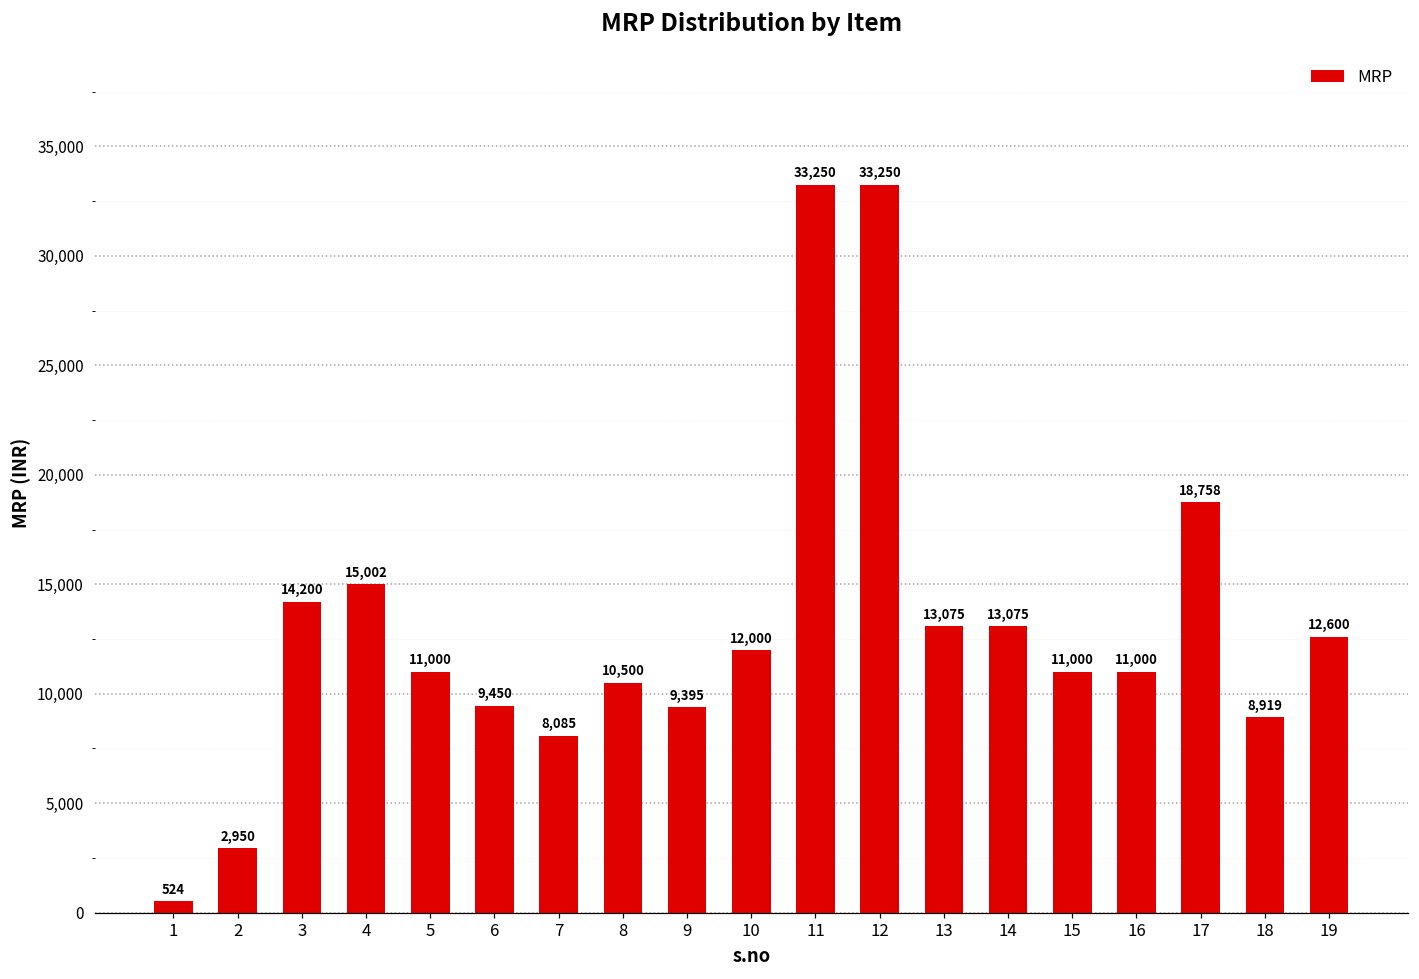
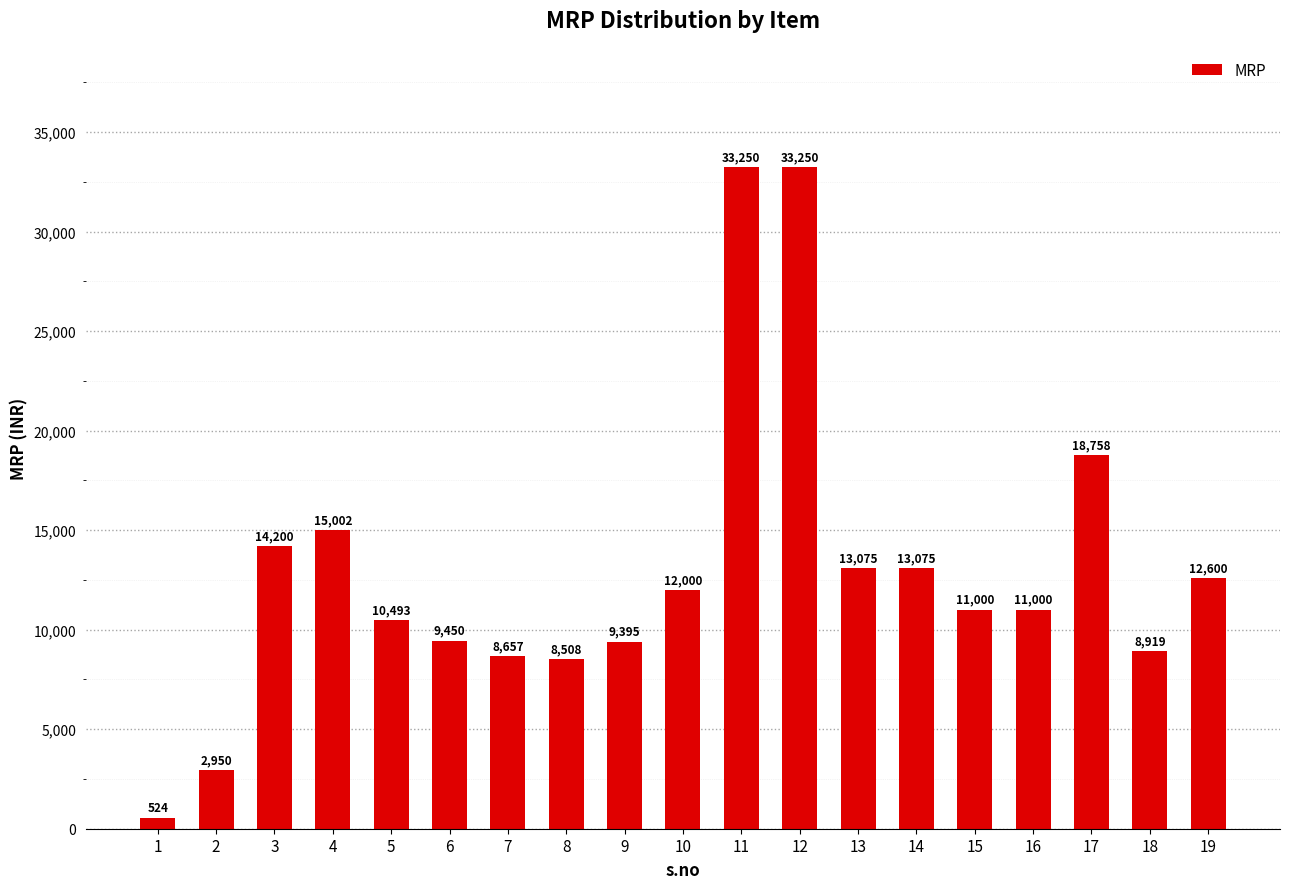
5: 11,000 -> 10,493
7: 8,085 -> 8,657
8: 10,500 -> 8,508
